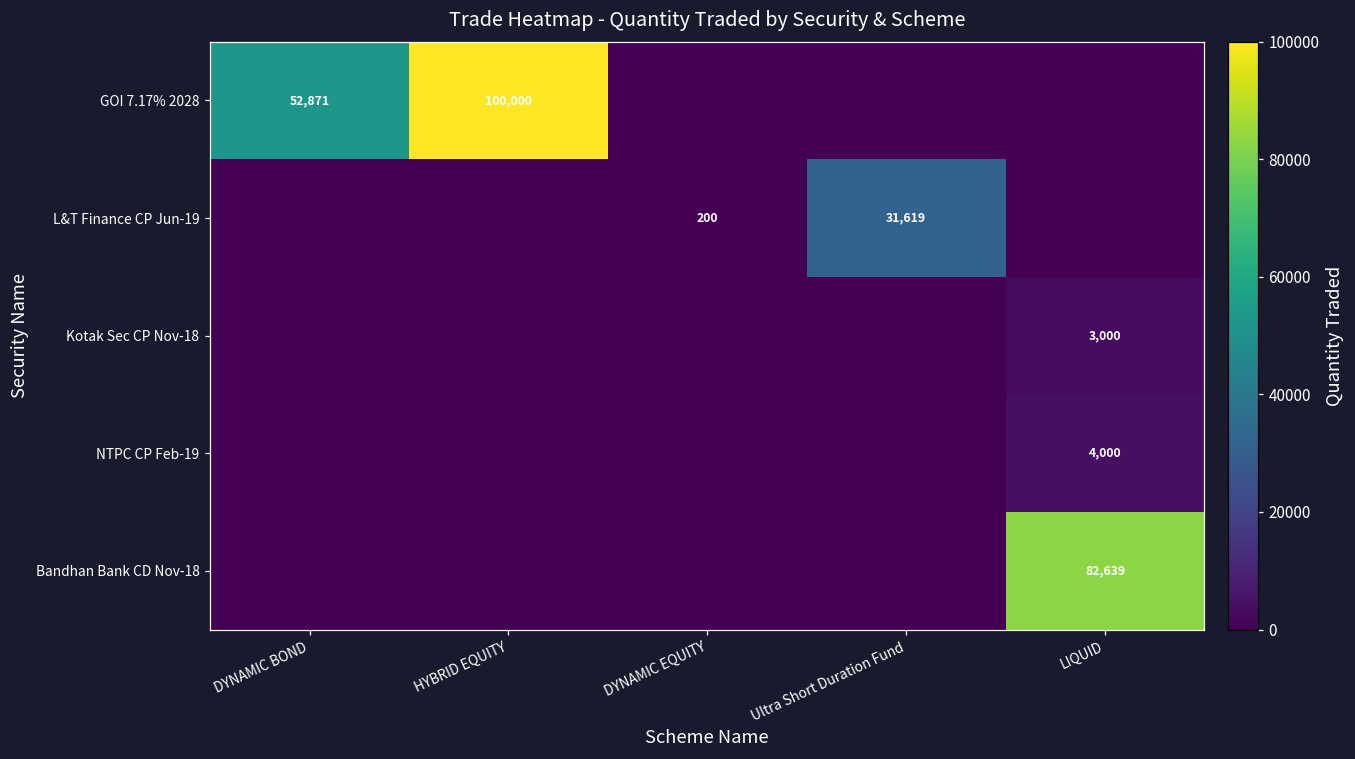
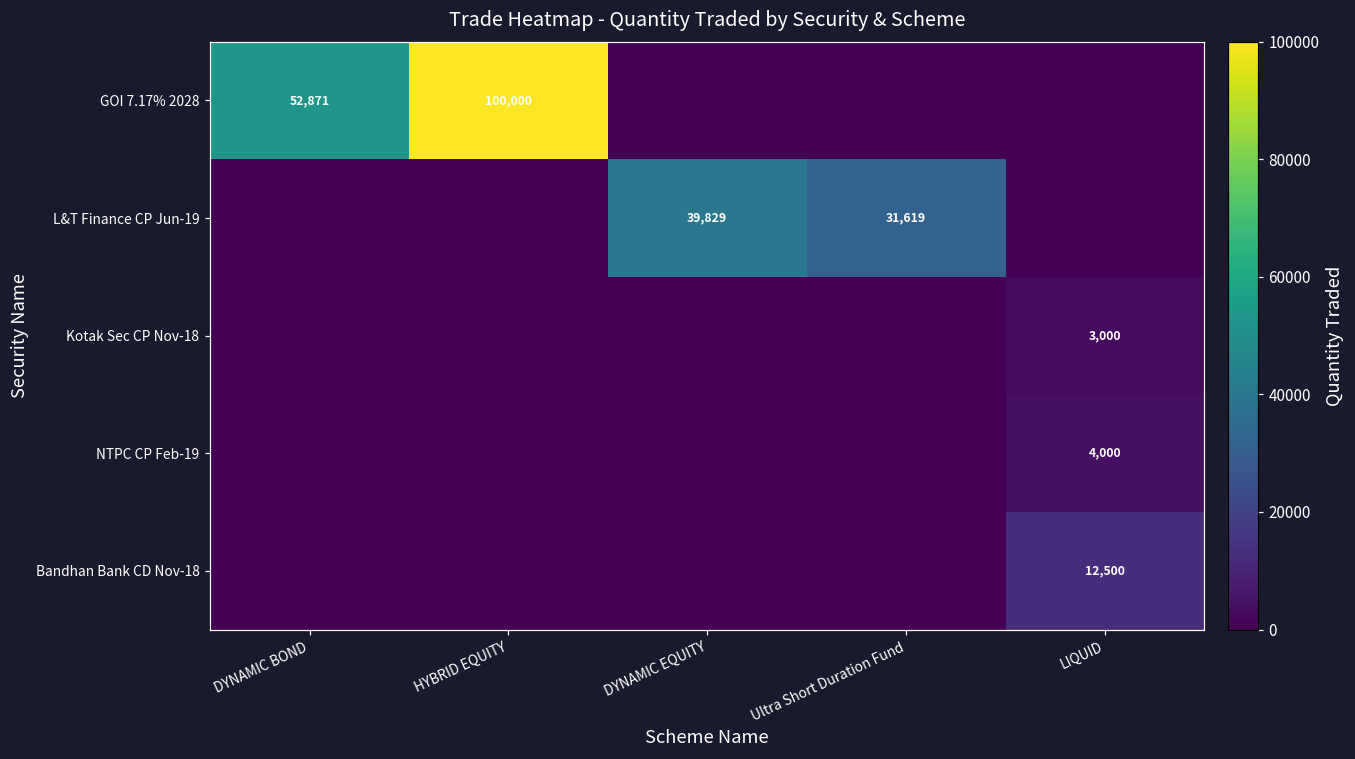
L&T Finance CP Jun-19, DYNAMIC EQUITY: 200 -> 39,829
Bandhan Bank CD Nov-18, LIQUID: 82,639 -> 12,500
